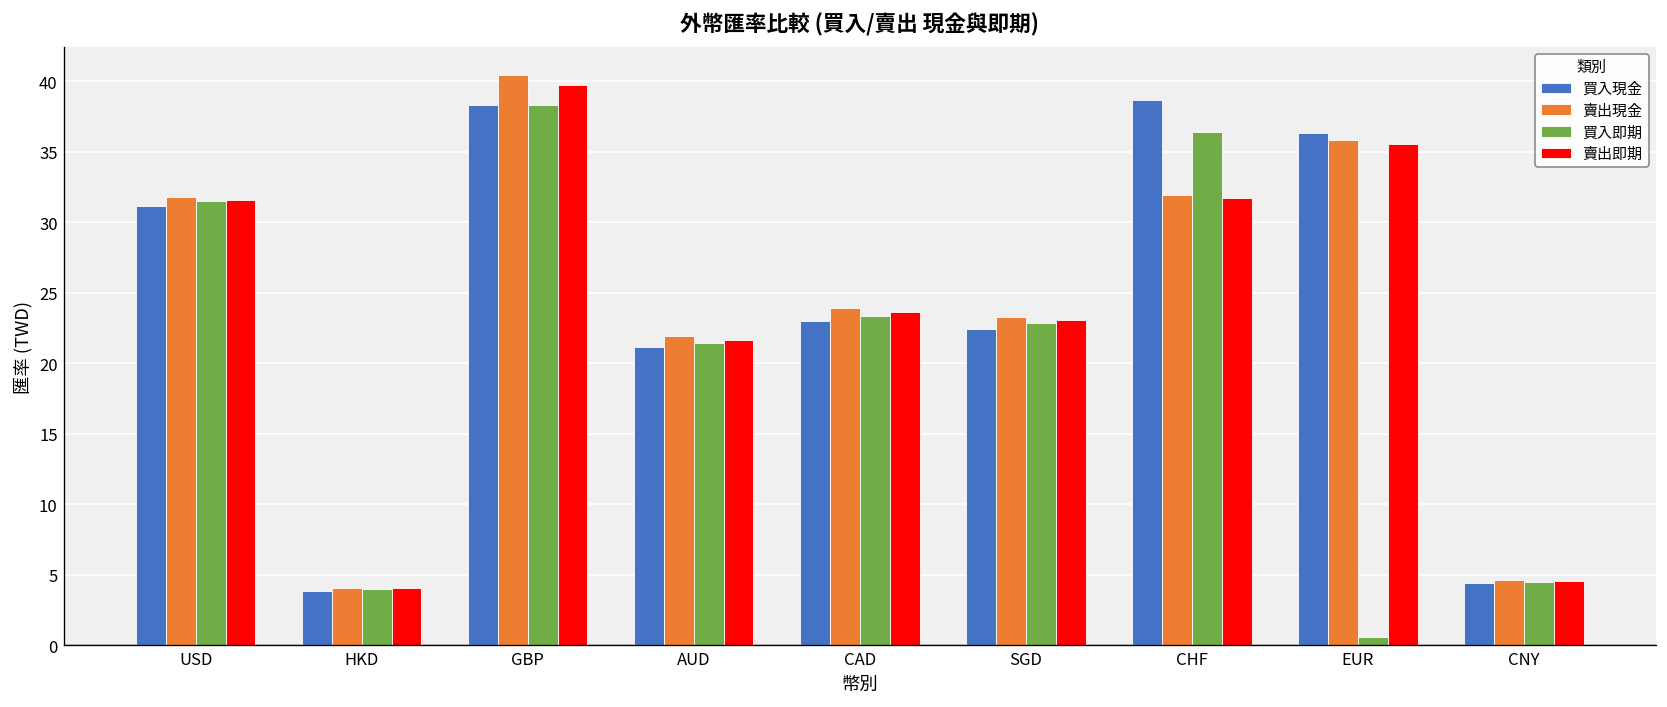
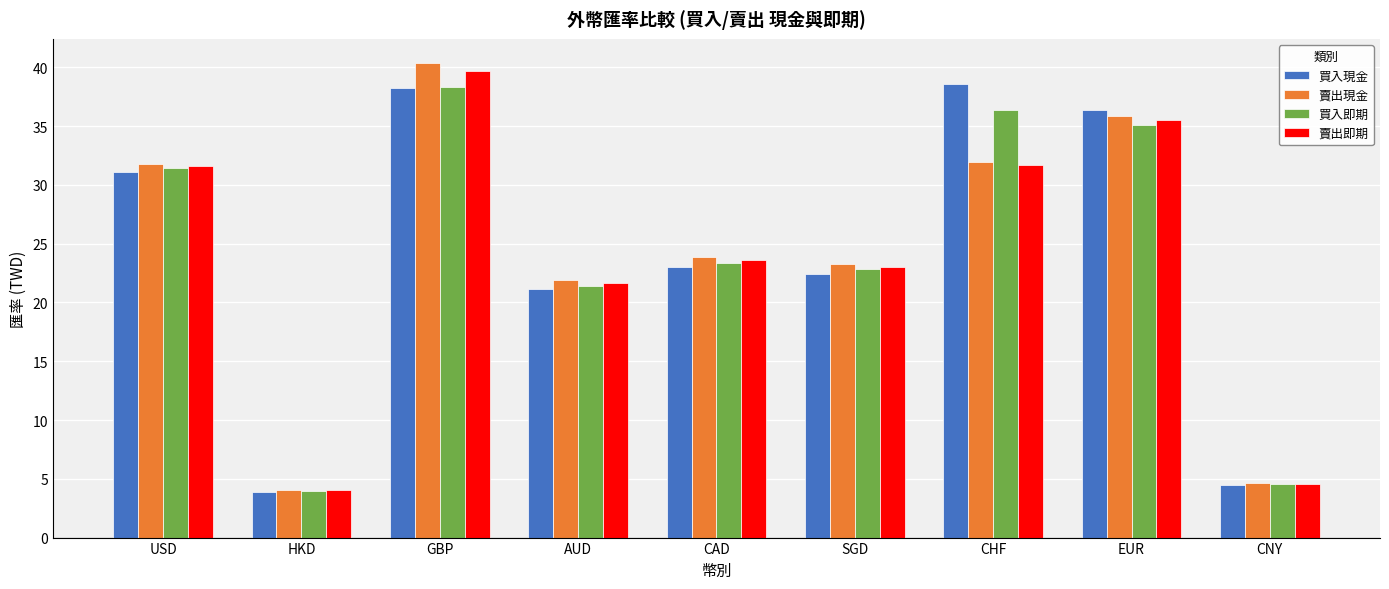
買入即期, EUR: 0.6 -> 35.1
